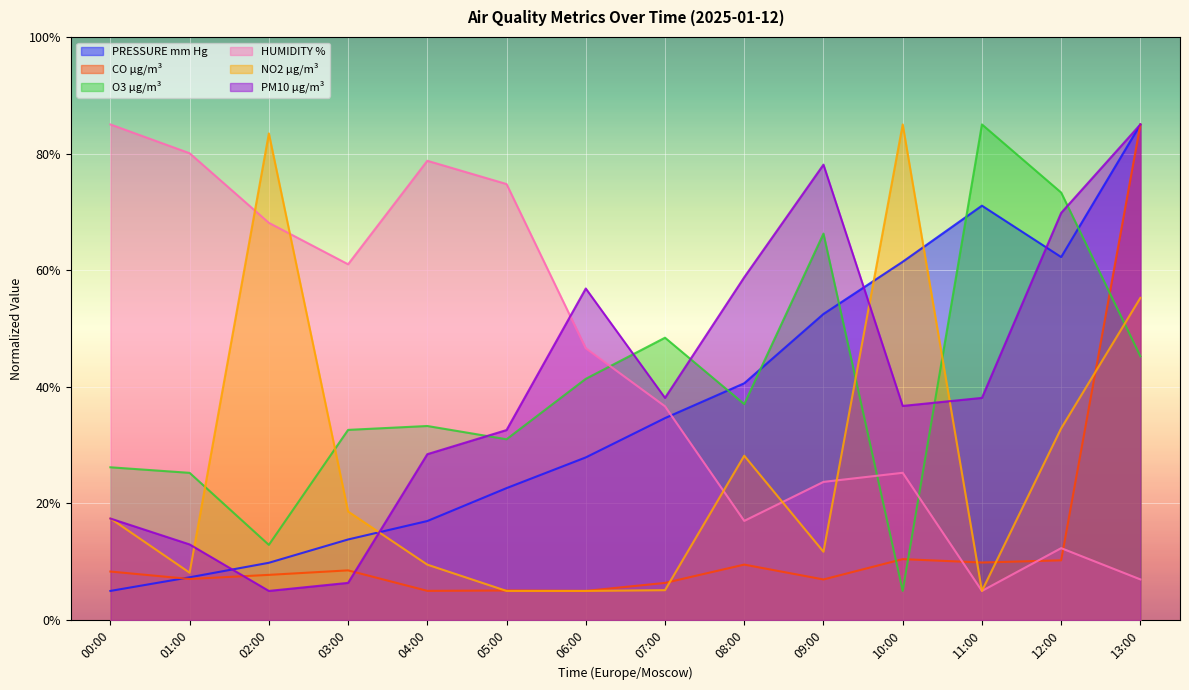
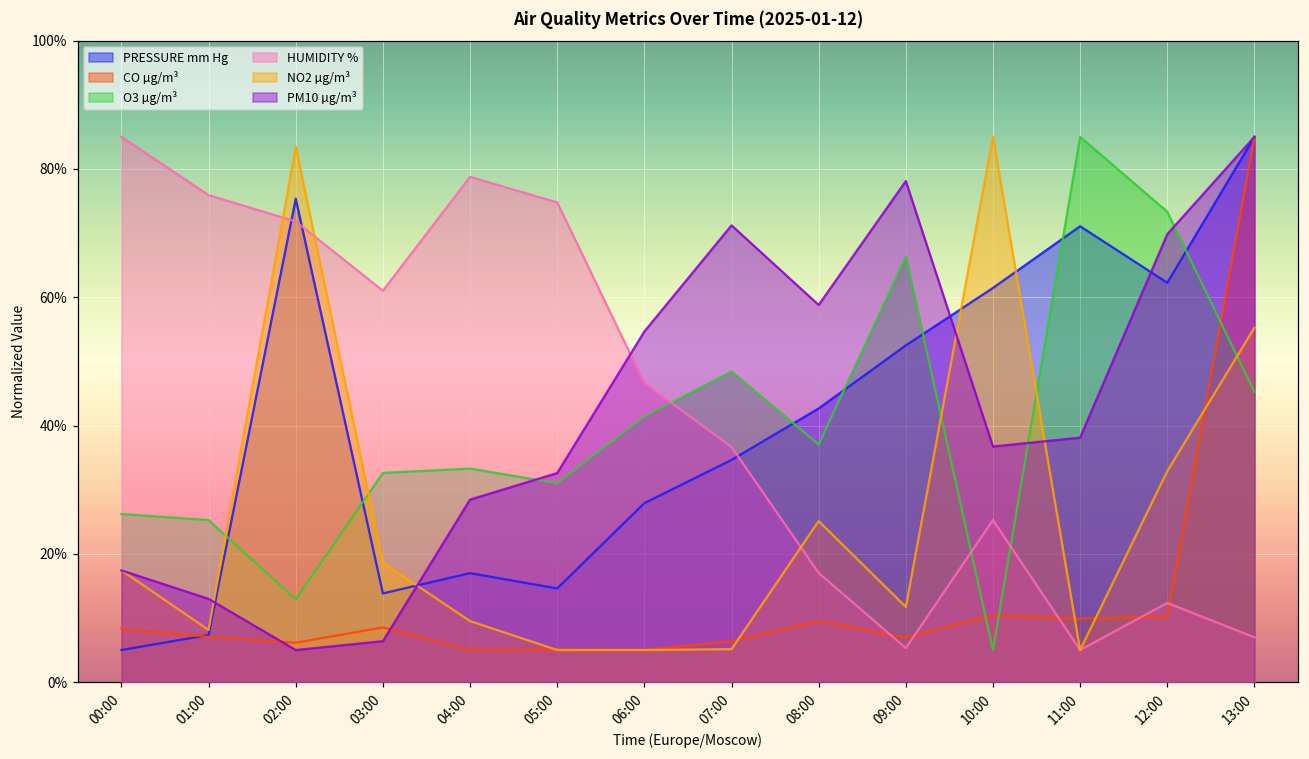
HUMIDITY %, 01:00: 80% -> 76%
PRESSURE mm Hg, 02:00: 10% -> 75%
CO µg/m³, 02:00: 8% -> 6%
HUMIDITY %, 02:00: 68% -> 72%
PRESSURE mm Hg, 05:00: 23% -> 15%
PM10 µg/m³, 06:00: 57% -> 55%
PM10 µg/m³, 07:00: 38% -> 71%
PRESSURE mm Hg, 08:00: 41% -> 43%
NO2 µg/m³, 08:00: 28% -> 25%
HUMIDITY %, 09:00: 24% -> 5%
